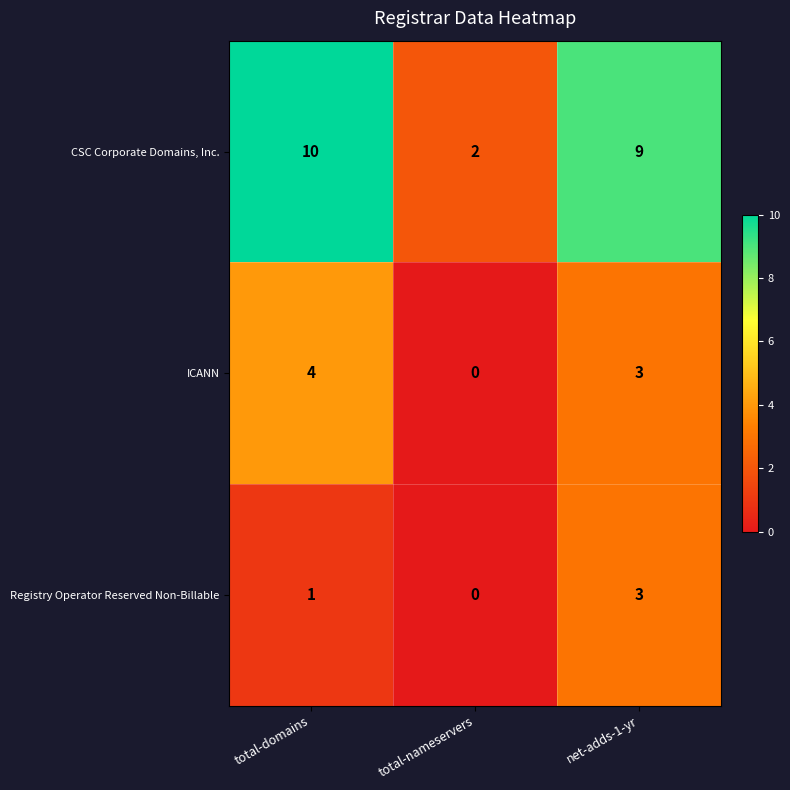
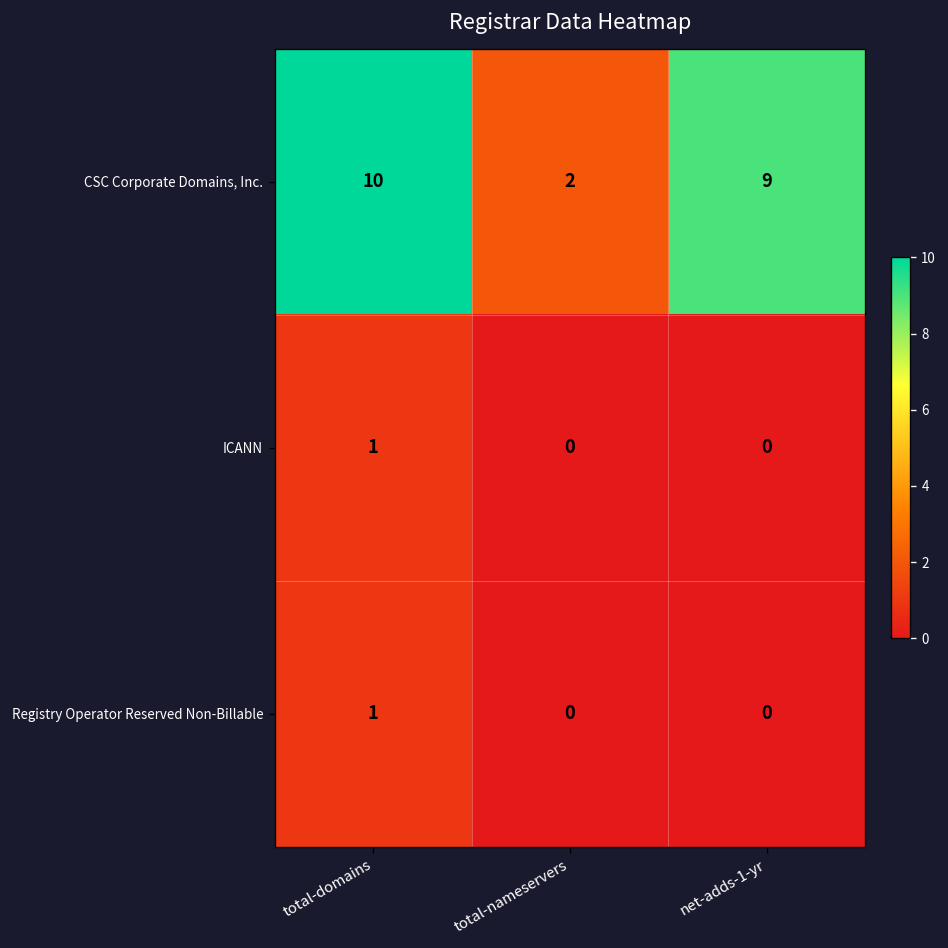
ICANN, total-domains: 4 -> 1
ICANN, net-adds-1-yr: 3 -> 0
Registry Operator Reserved Non-Billable, net-adds-1-yr: 3 -> 0
